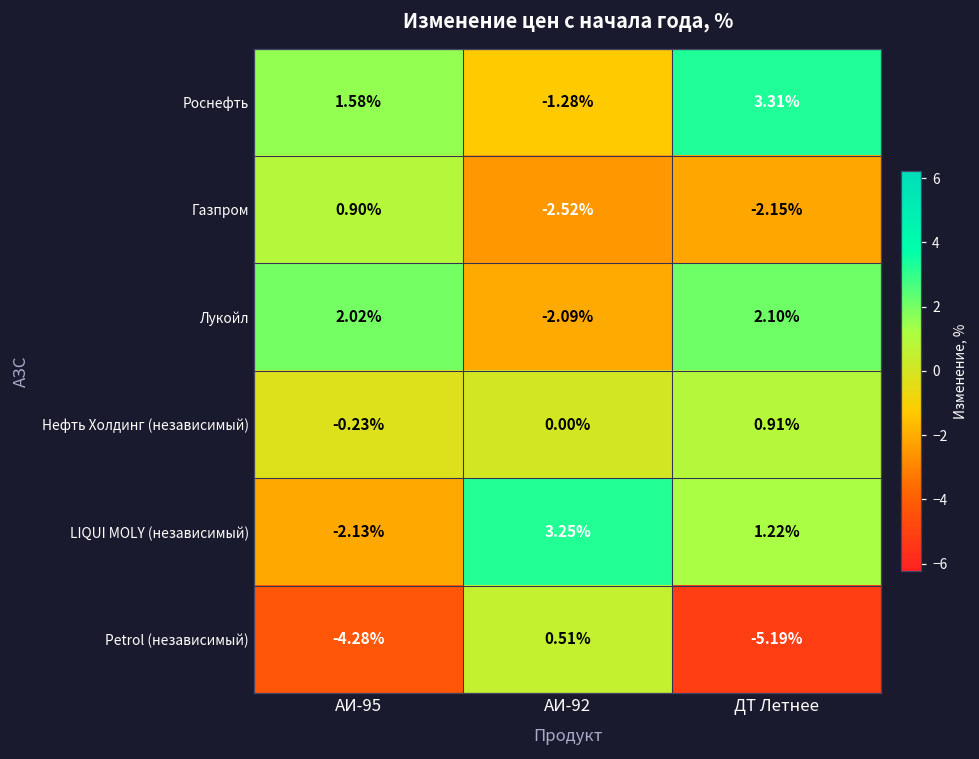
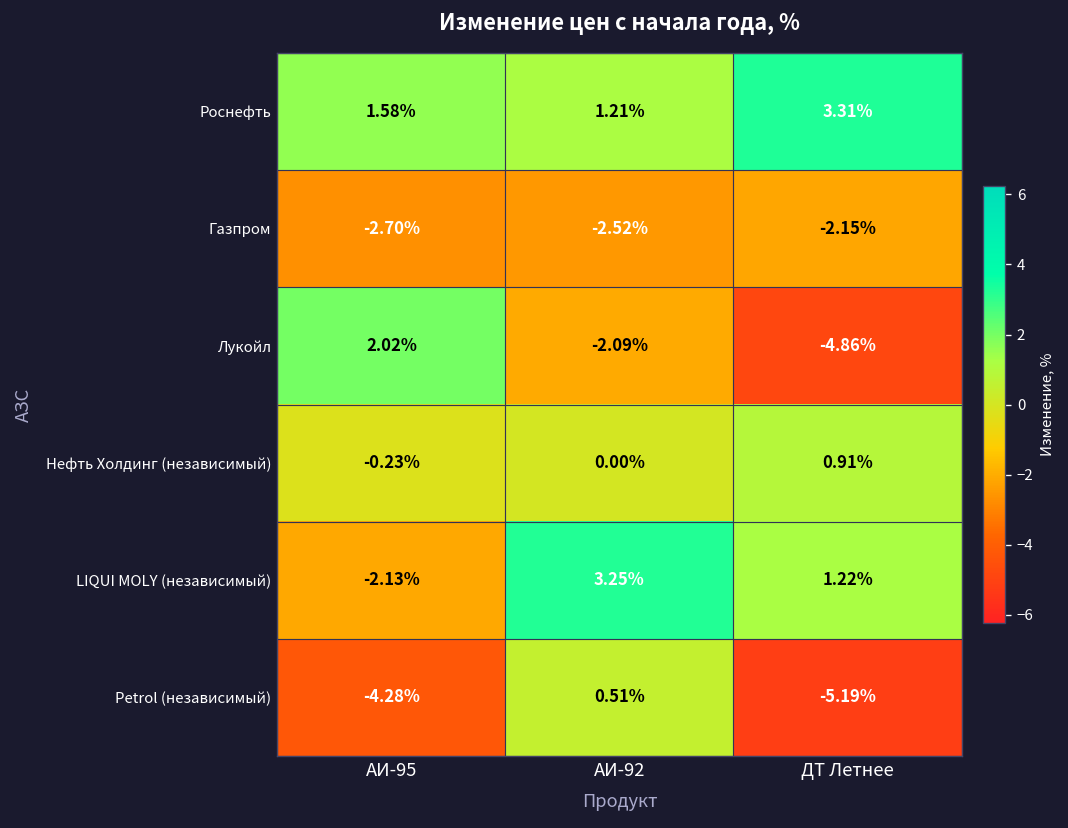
Роснефть, АИ-92: -1.28% -> 1.21%
Газпром, АИ-95: 0.90% -> -2.70%
Лукойл, ДТ Летнее: 2.10% -> -4.86%
